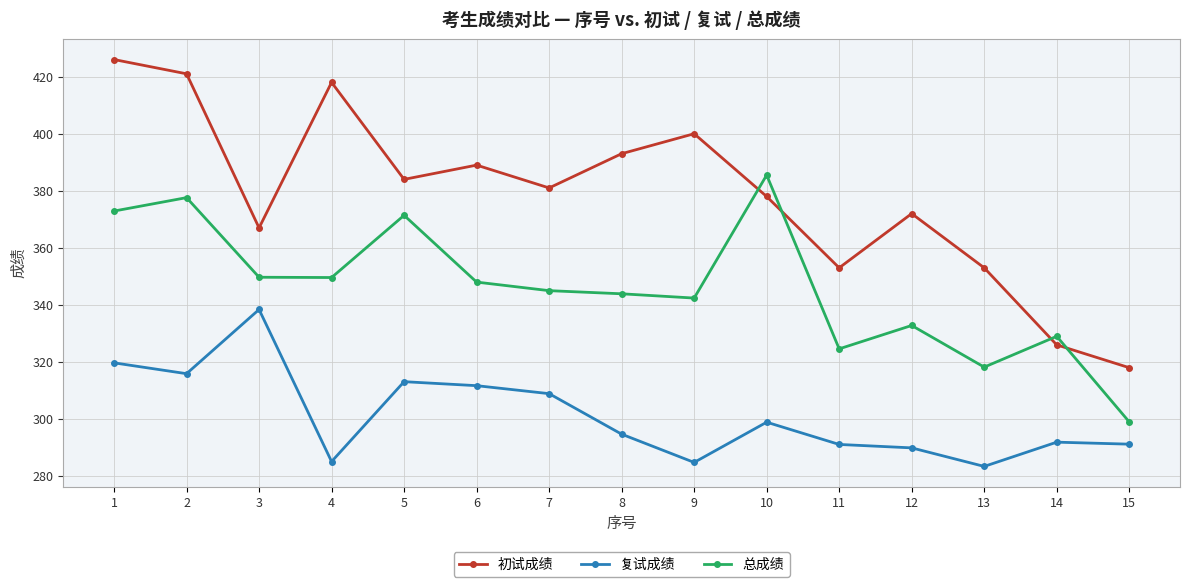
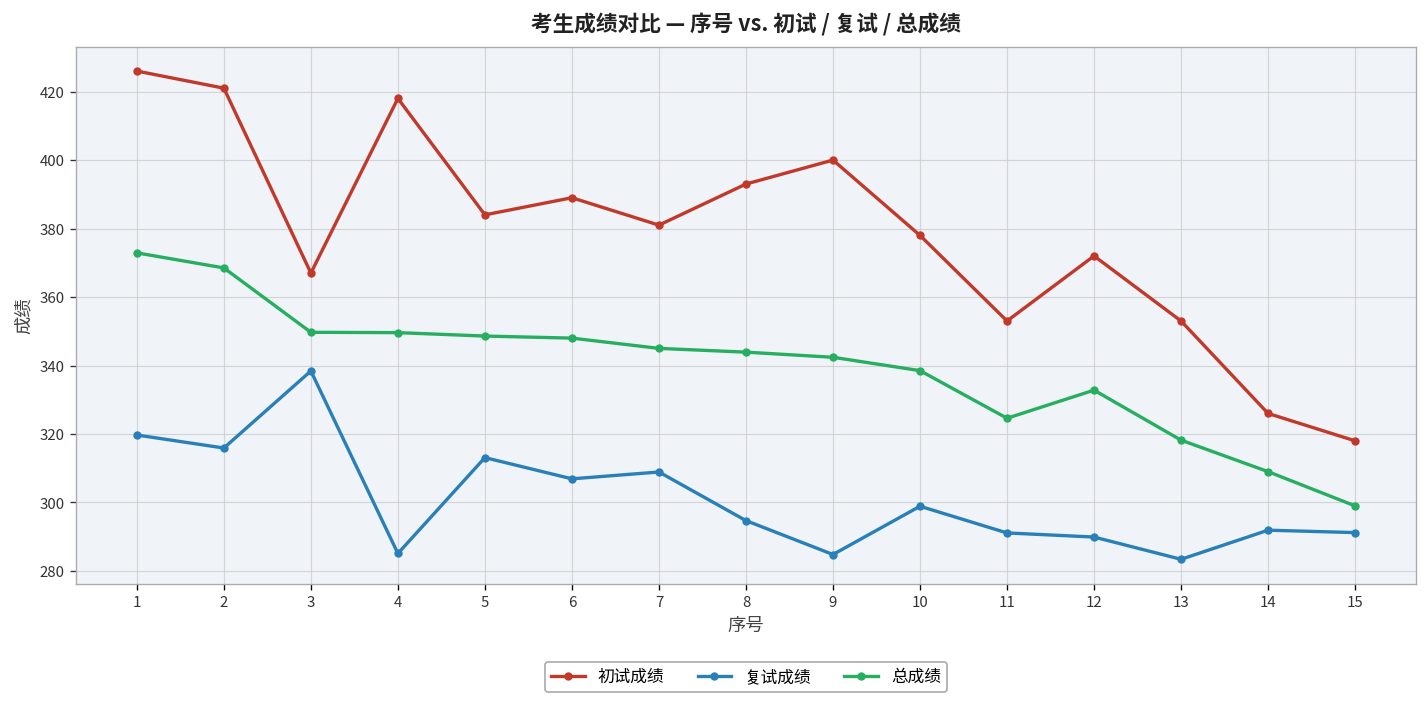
总成绩, 2: 378 -> 369
总成绩, 5: 371 -> 349
复试成绩, 6: 312 -> 307
总成绩, 10: 386 -> 339
总成绩, 14: 329 -> 309
